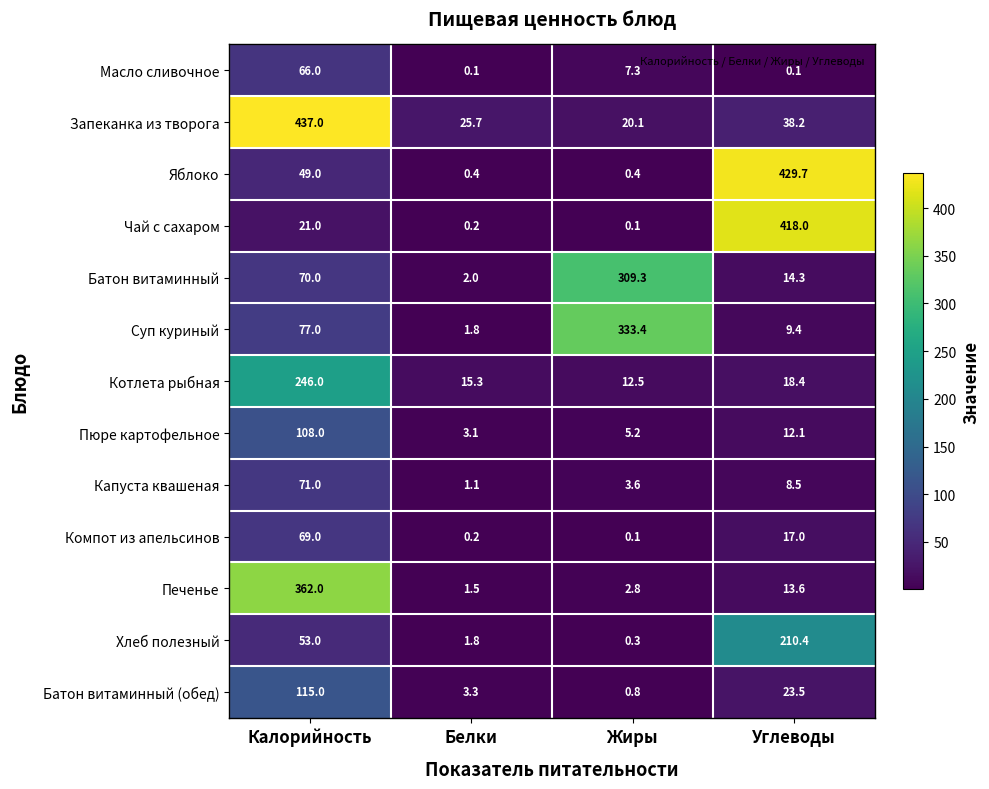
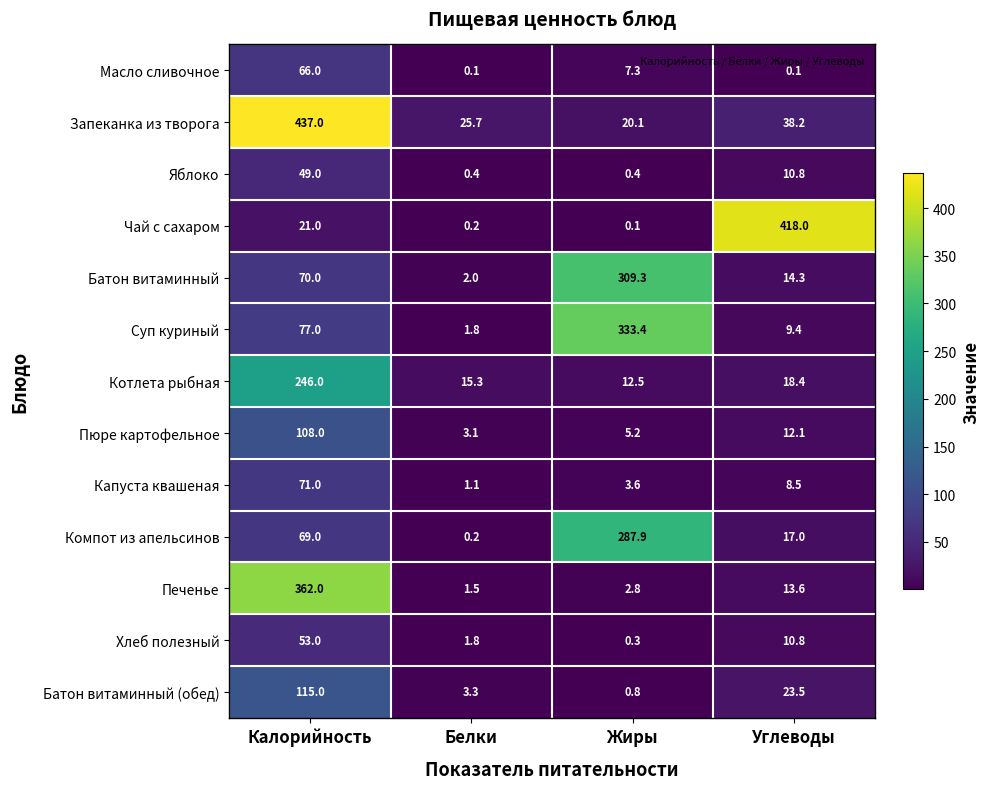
Яблоко, Углеводы: 429.7 -> 10.8
Компот из апельсинов, Жиры: 0.1 -> 287.9
Хлеб полезный, Углеводы: 210.4 -> 10.8
